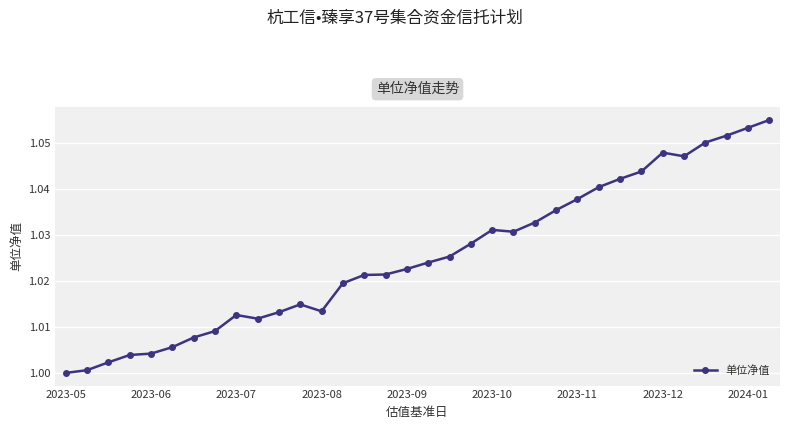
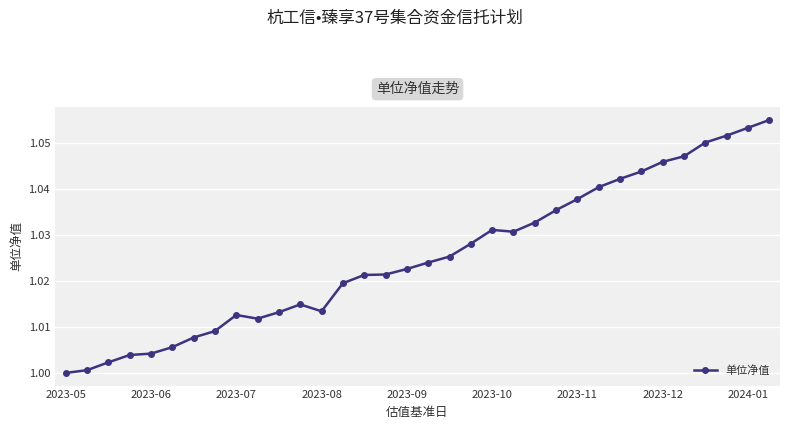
2023-12: 1.048 -> 1.046
